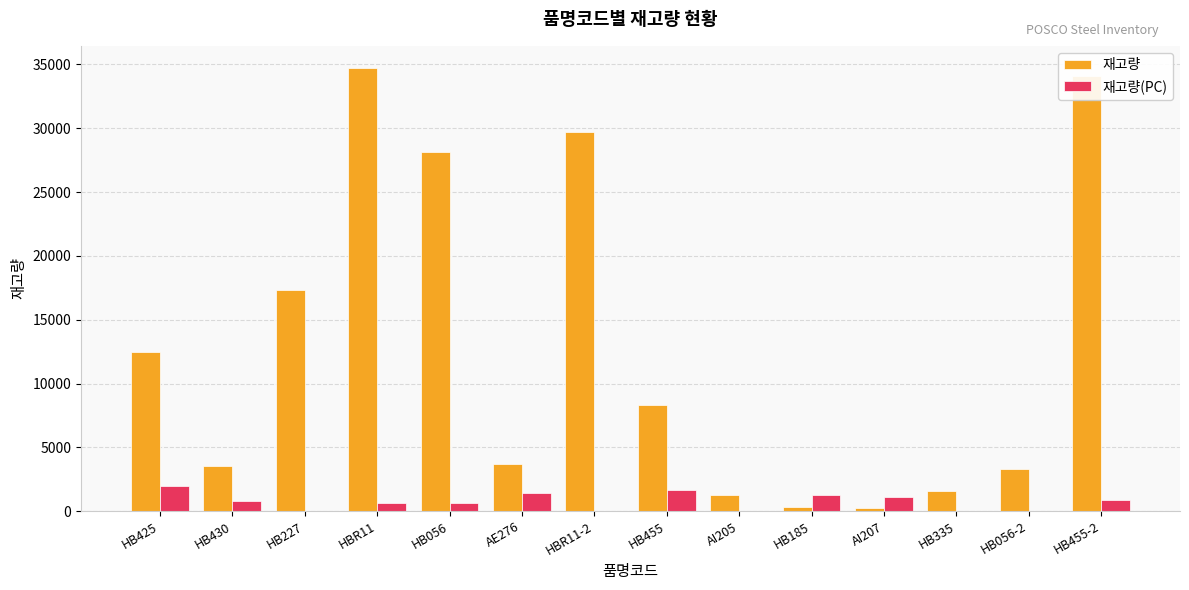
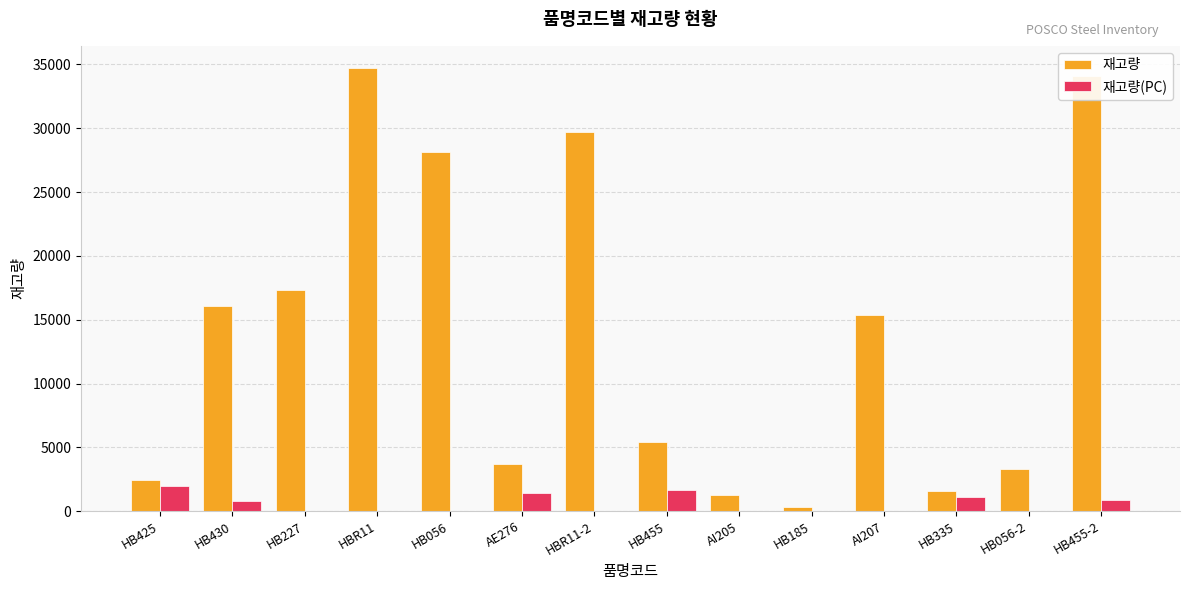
재고량, HB425: 12500 -> 2400
재고량, HB430: 3500 -> 16100
재고량(PC), HBR11: 700 -> 0
재고량(PC), HB056: 700 -> 0
재고량, HB455: 8300 -> 5400
재고량(PC), HB185: 1200 -> 0
재고량, AI207: 300 -> 15400
재고량(PC), AI207: 1100 -> 0
재고량(PC), HB335: 0 -> 1100
